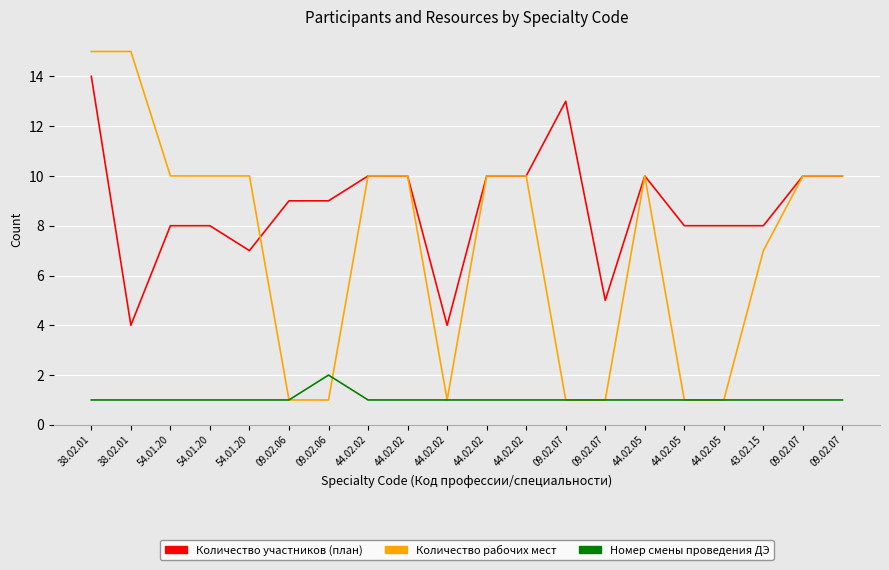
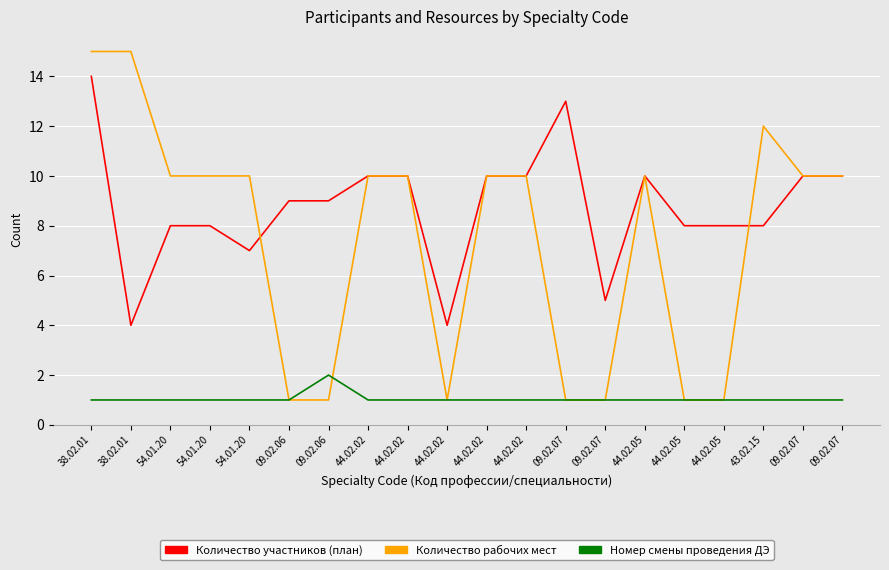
Количество рабочих мест, 43.02.15: 7 -> 12
